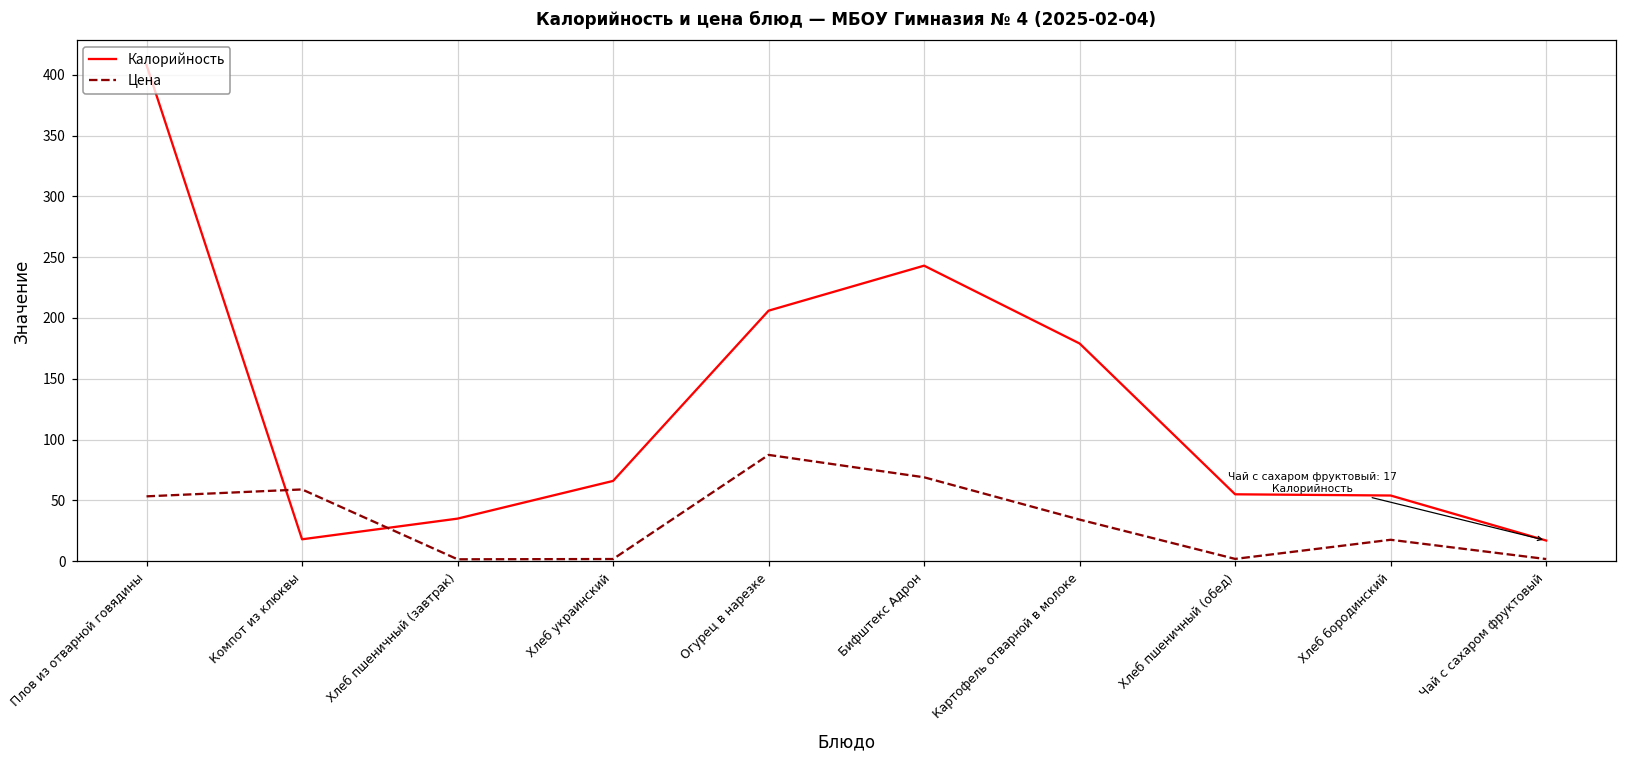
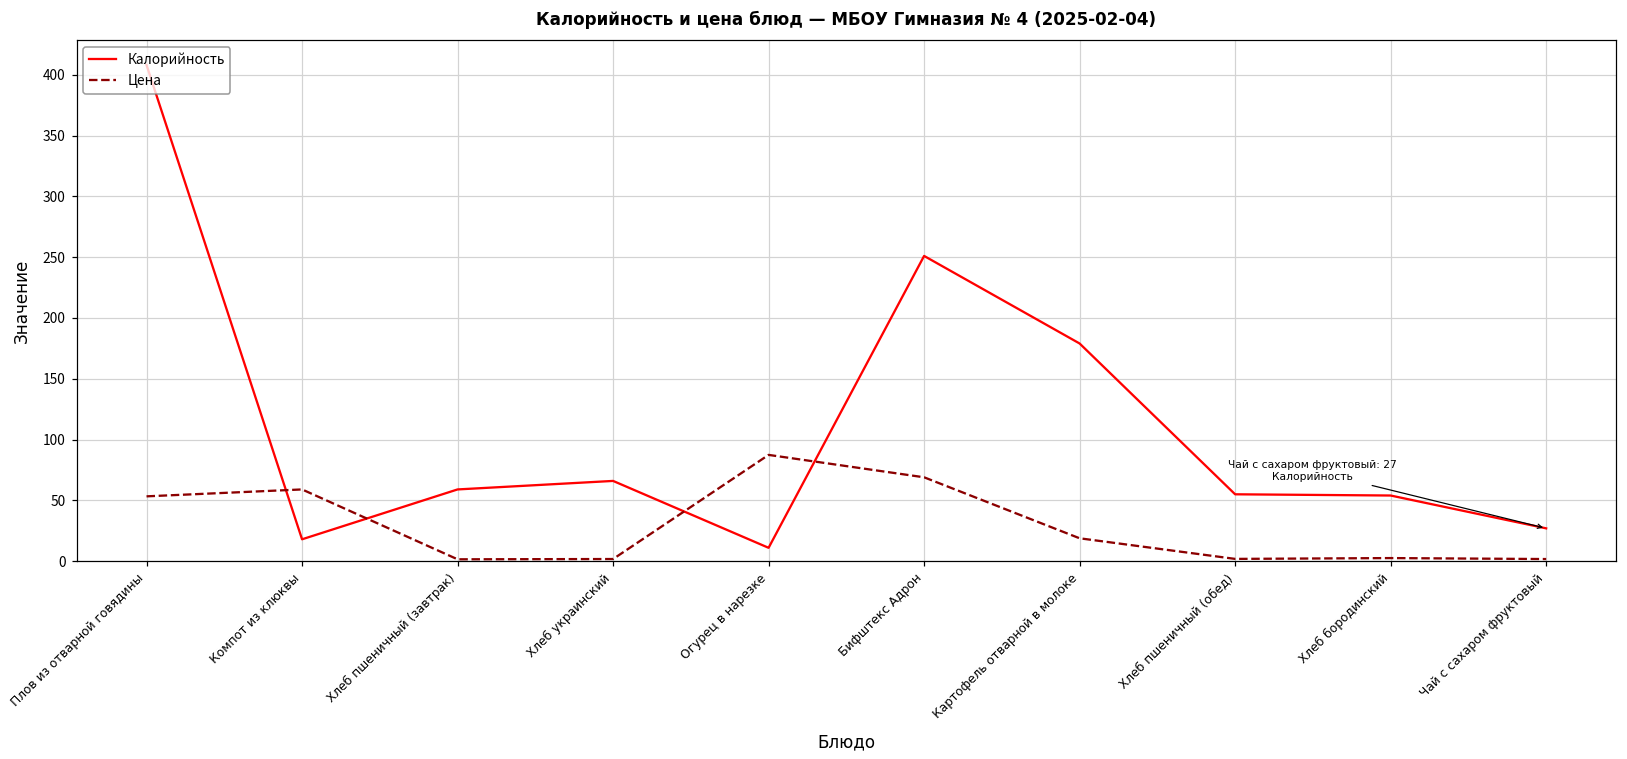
Калорийность, Хлеб пшеничный (завтрак): 35 -> 59
Калорийность, Огурец в нарезке: 206 -> 11
Калорийность, Бифштекс Адрон: 243 -> 251
Цена, Картофель отварной в молоке: 34 -> 19
Цена, Хлеб бородинский: 18 -> 3
Калорийность, Чай с сахаром фруктовый: 17 -> 27
